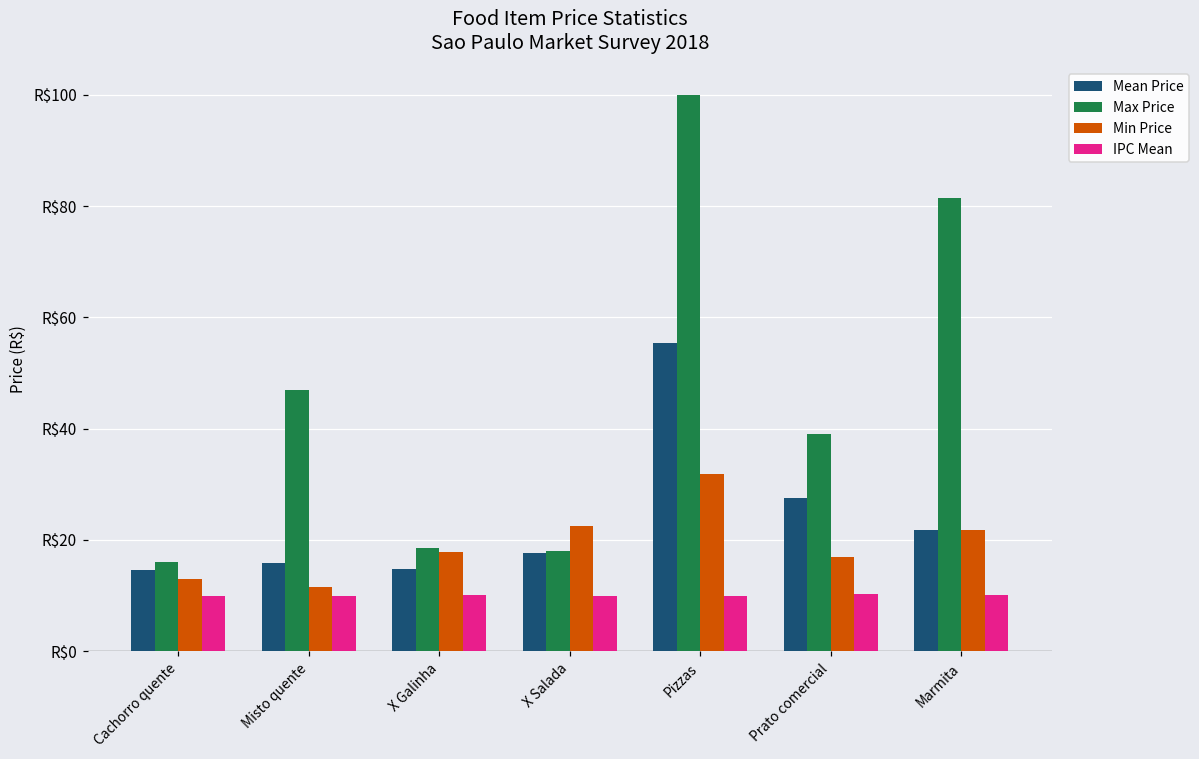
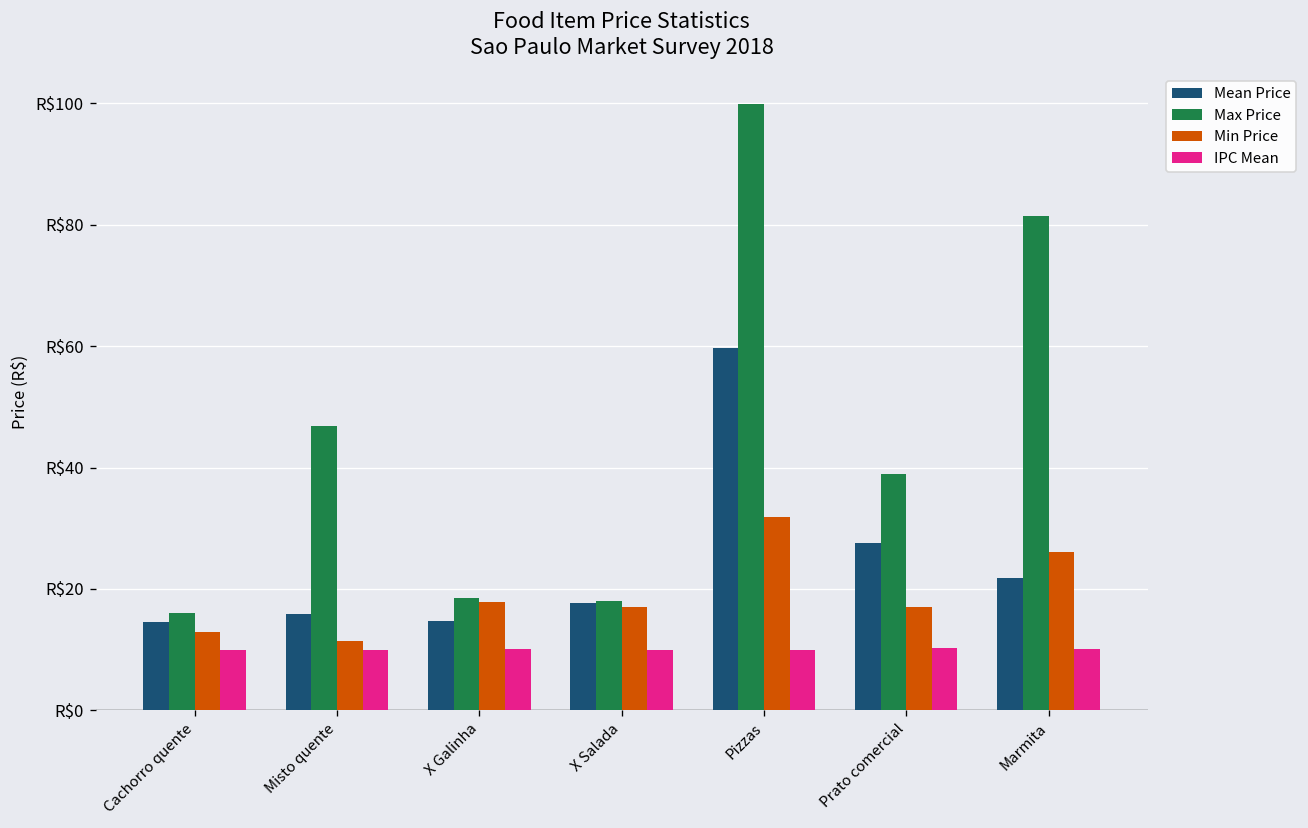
Min Price, X Salada: R$23 -> R$17
Mean Price, Pizzas: R$55 -> R$60
Min Price, Marmita: R$22 -> R$26
